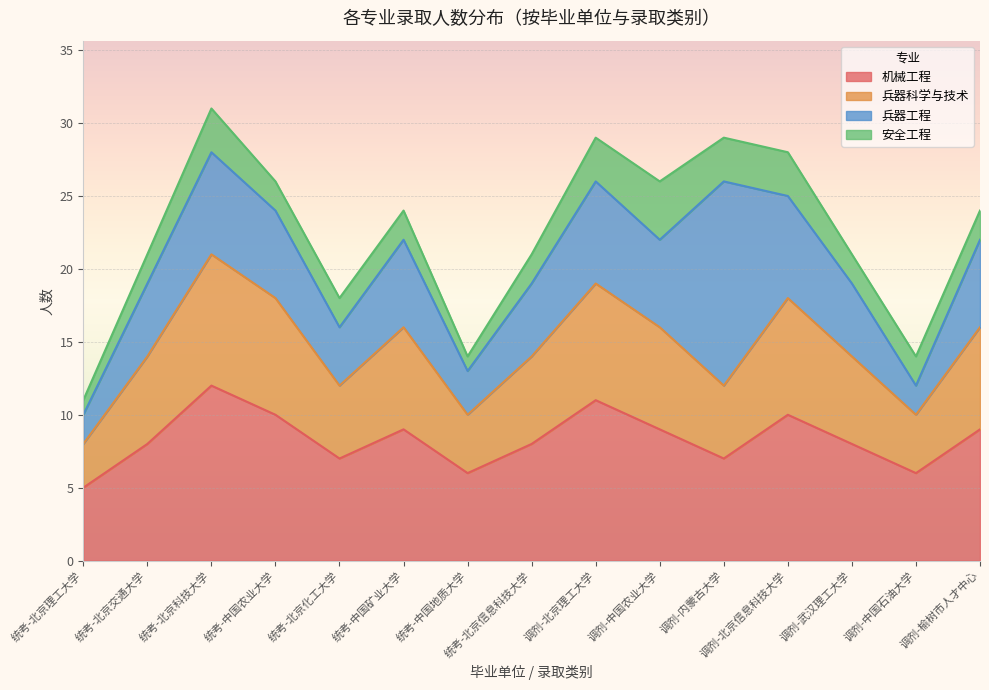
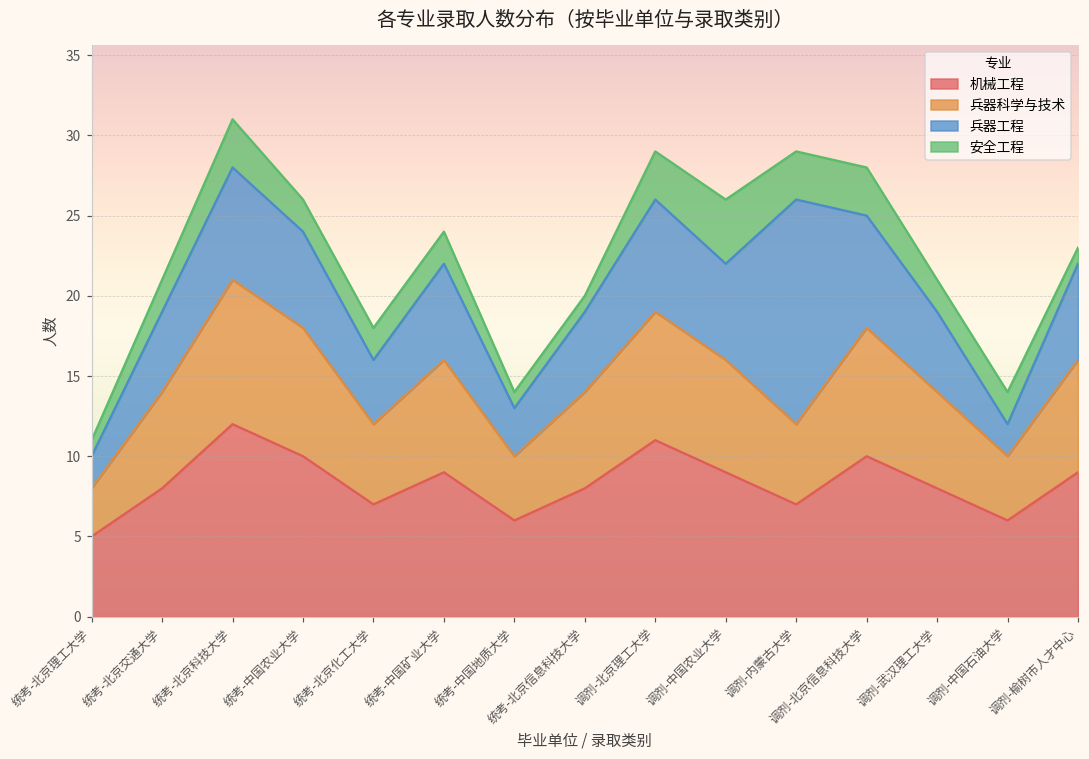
安全工程, 统考-北京信息科技大学: 2 -> 1
安全工程, 调剂-榆树市人才中心: 2 -> 1
